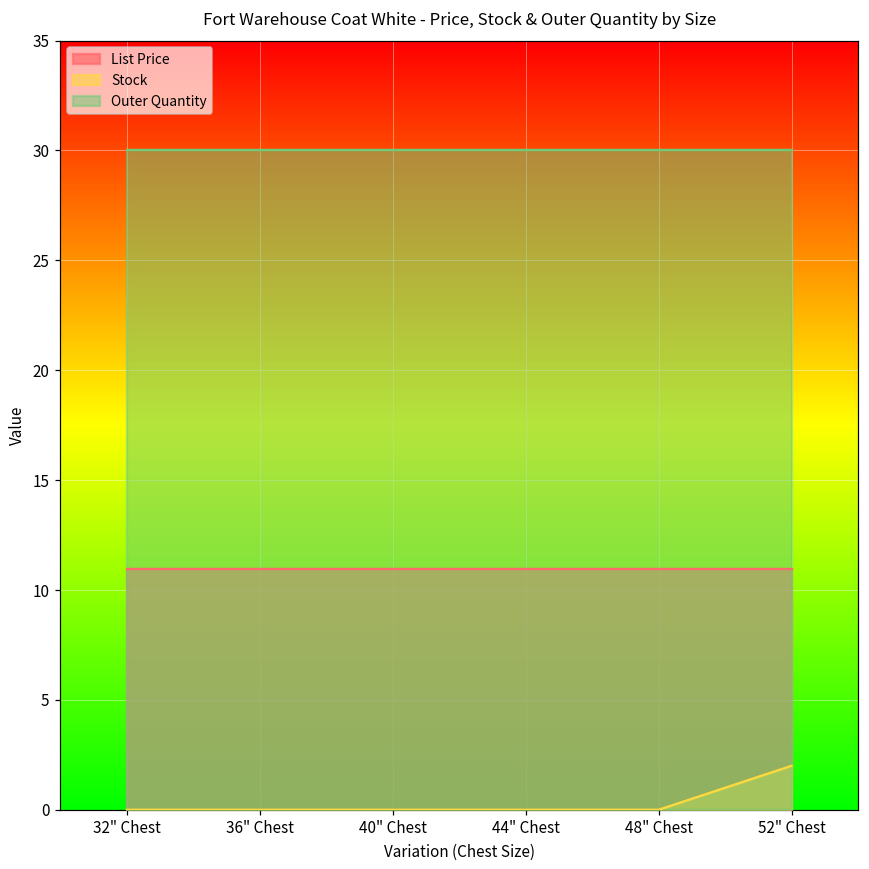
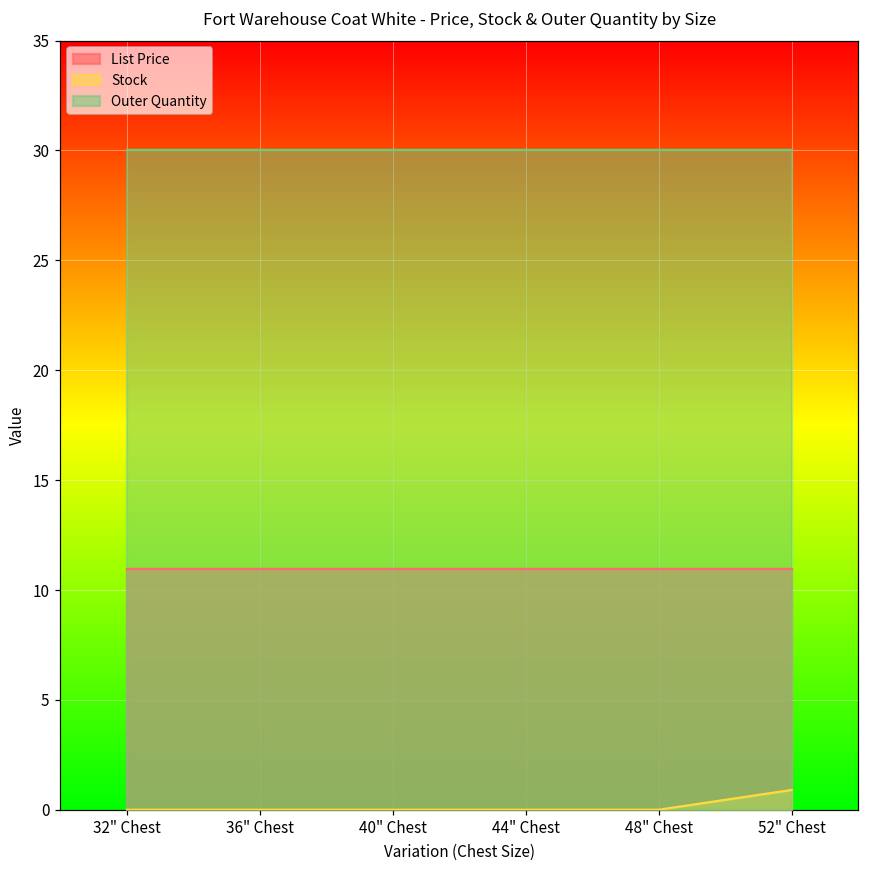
Stock, 52" Chest: 2.0 -> 0.9
